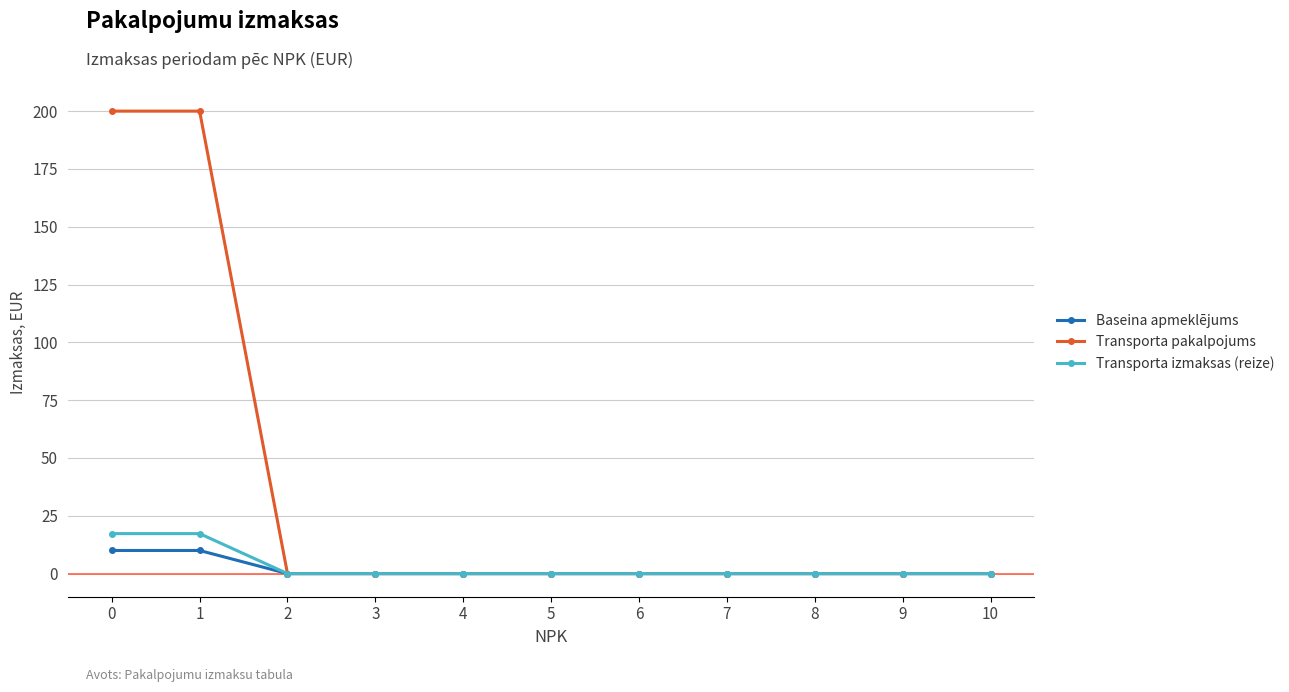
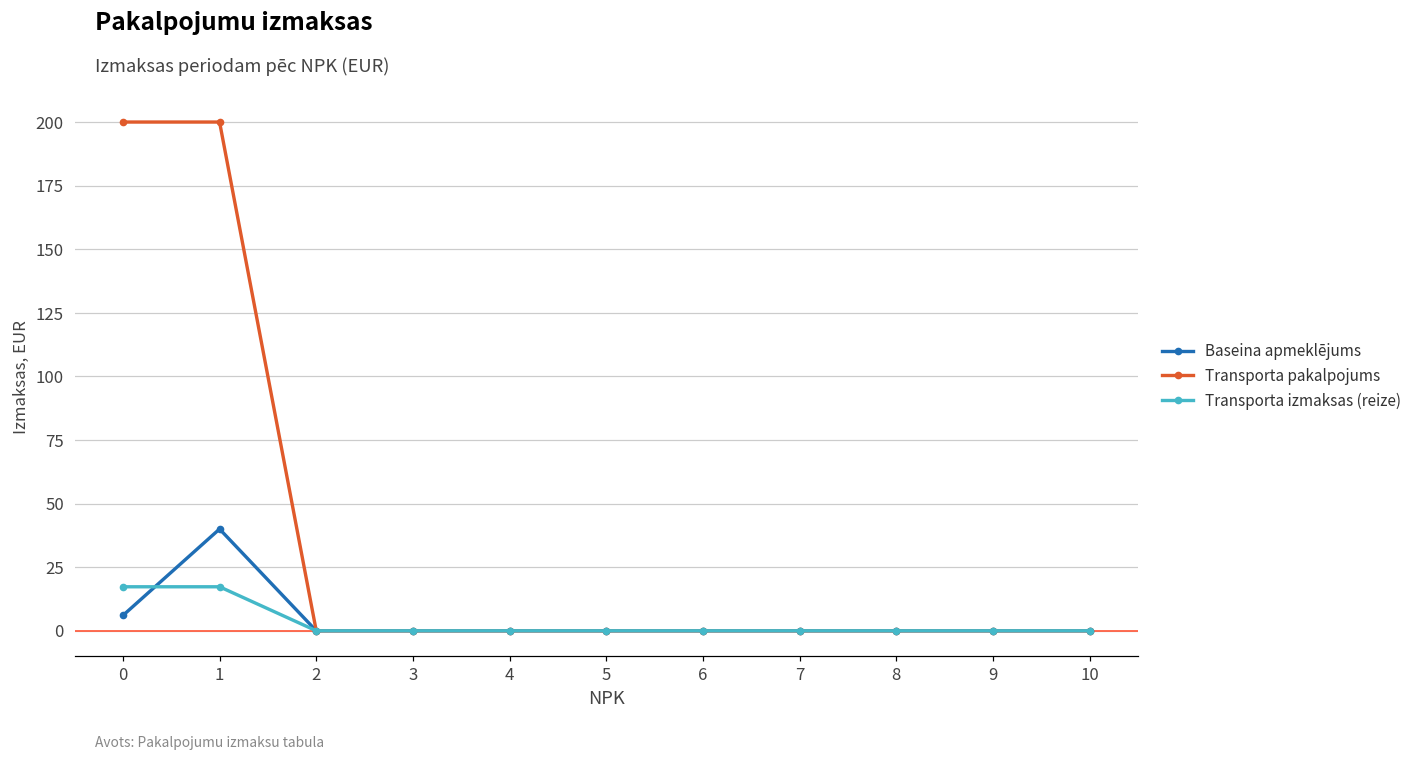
Baseina apmeklējums, 0: 10 -> 6
Baseina apmeklējums, 1: 10 -> 40
